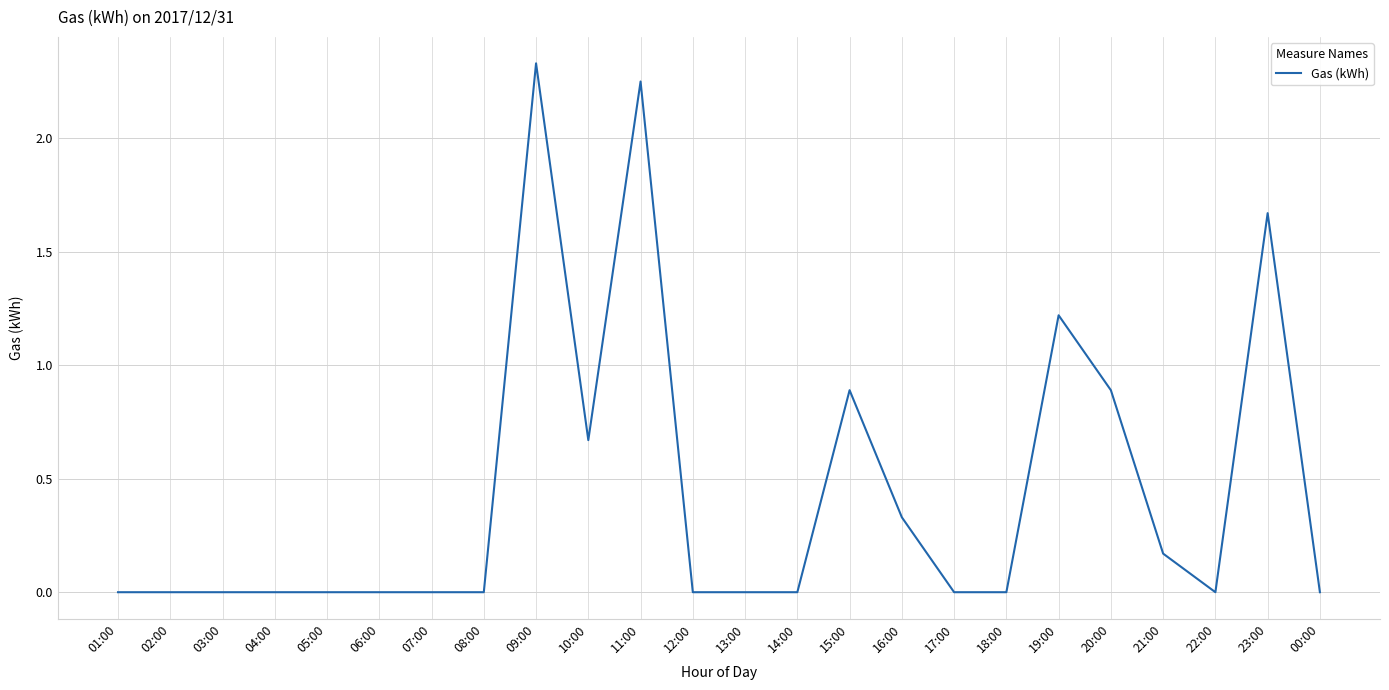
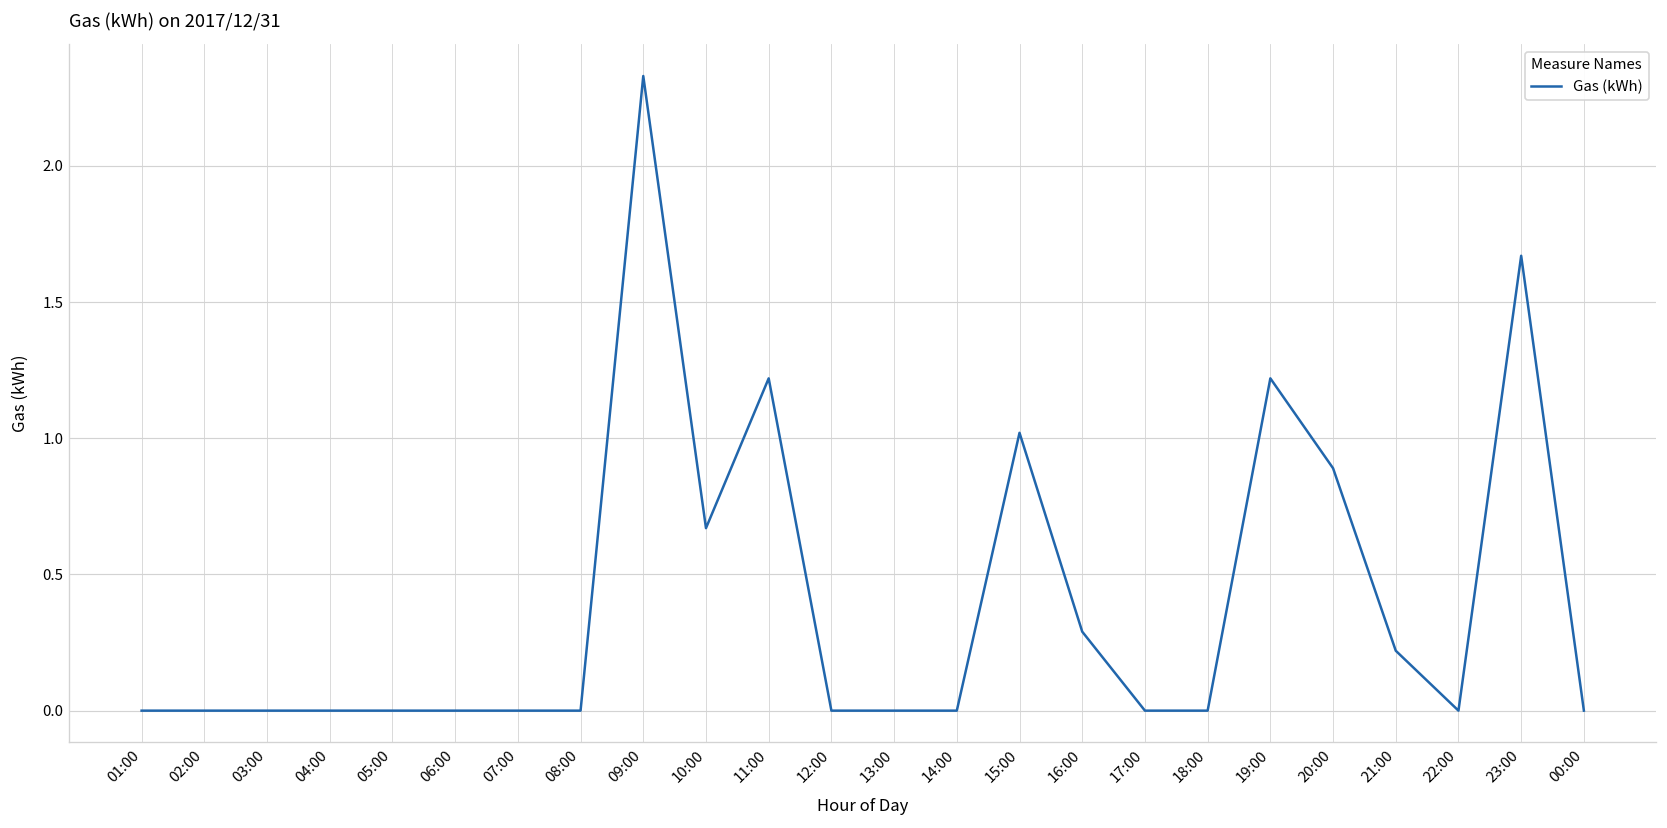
11:00: 2.25 -> 1.22
15:00: 0.89 -> 1.02
16:00: 0.33 -> 0.29
21:00: 0.17 -> 0.22
